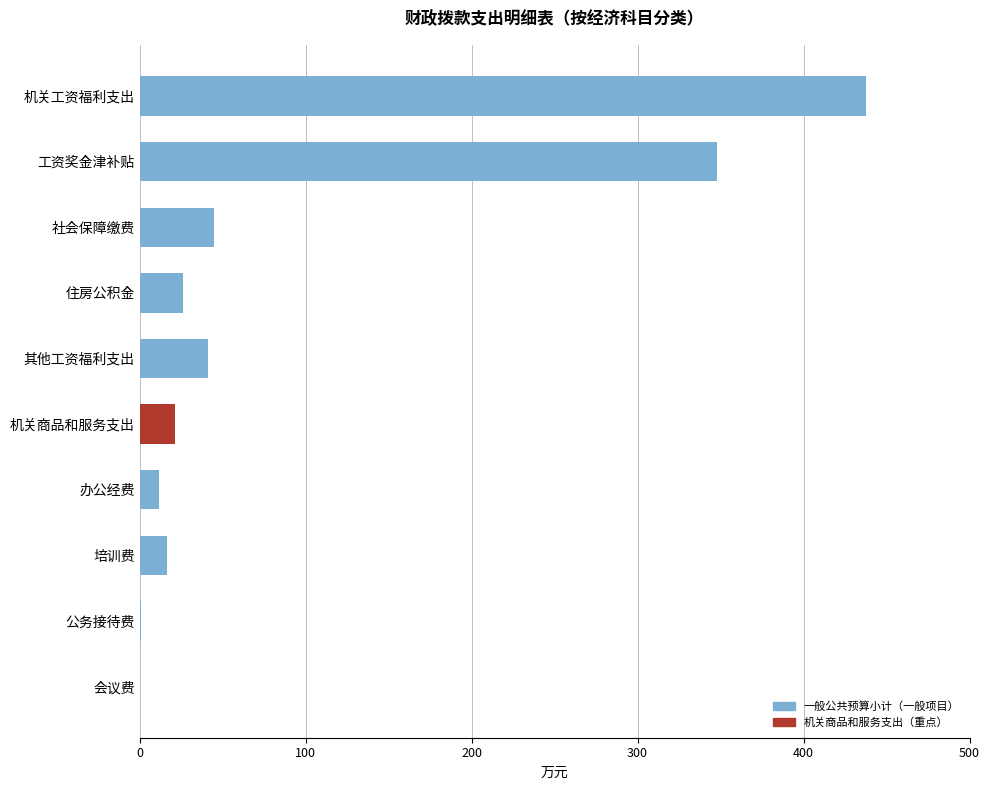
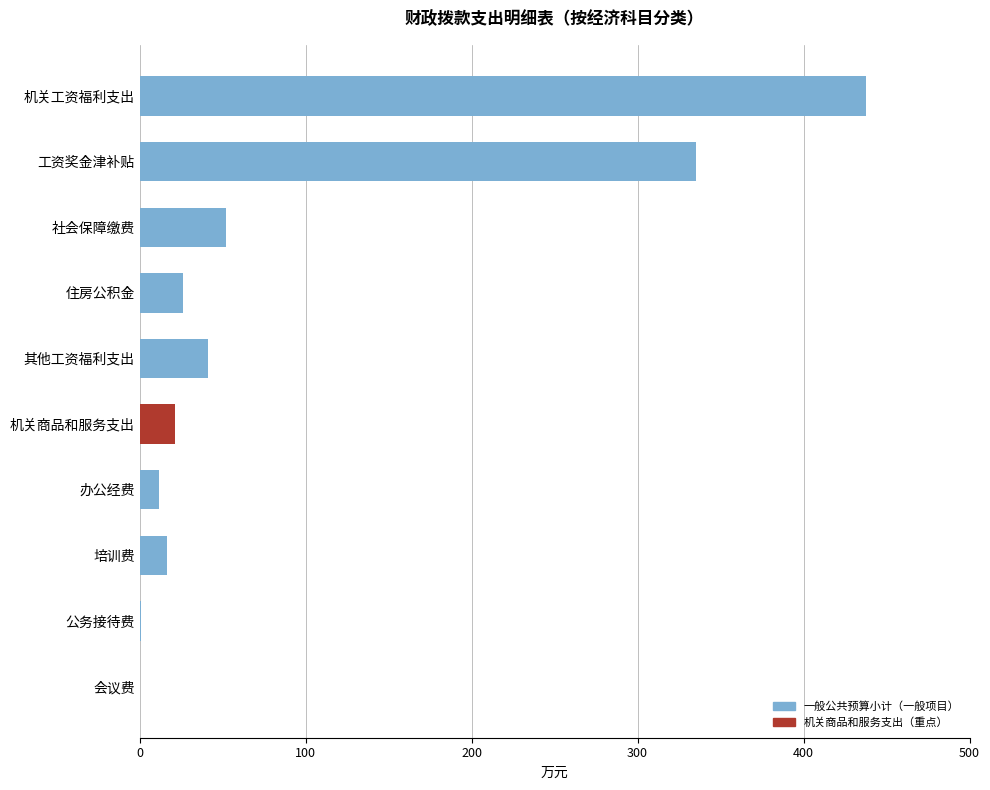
工资奖金津补贴: 348 -> 335
社会保障缴费: 45 -> 52
